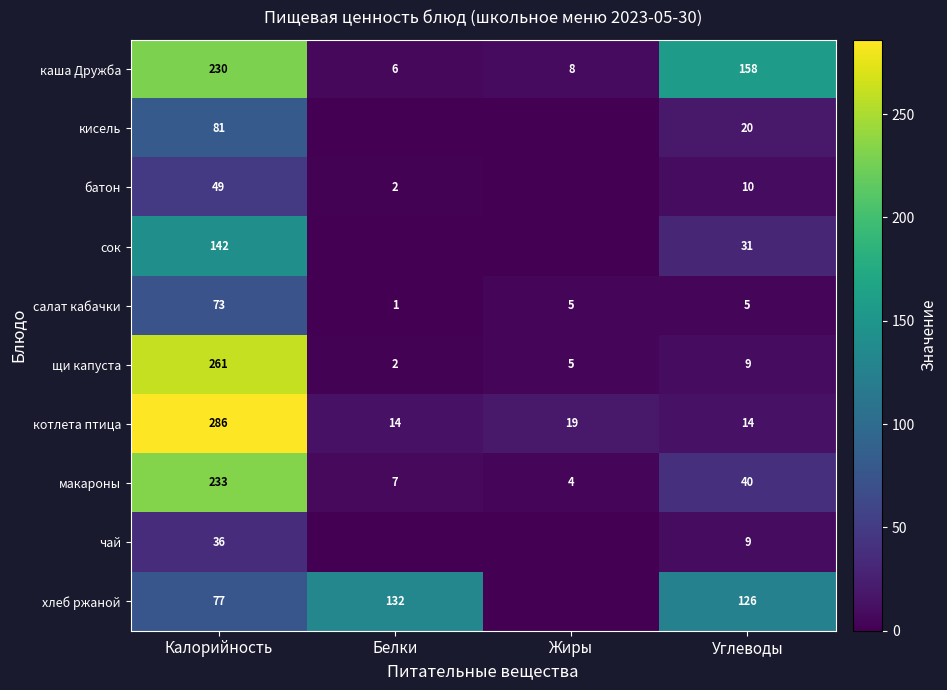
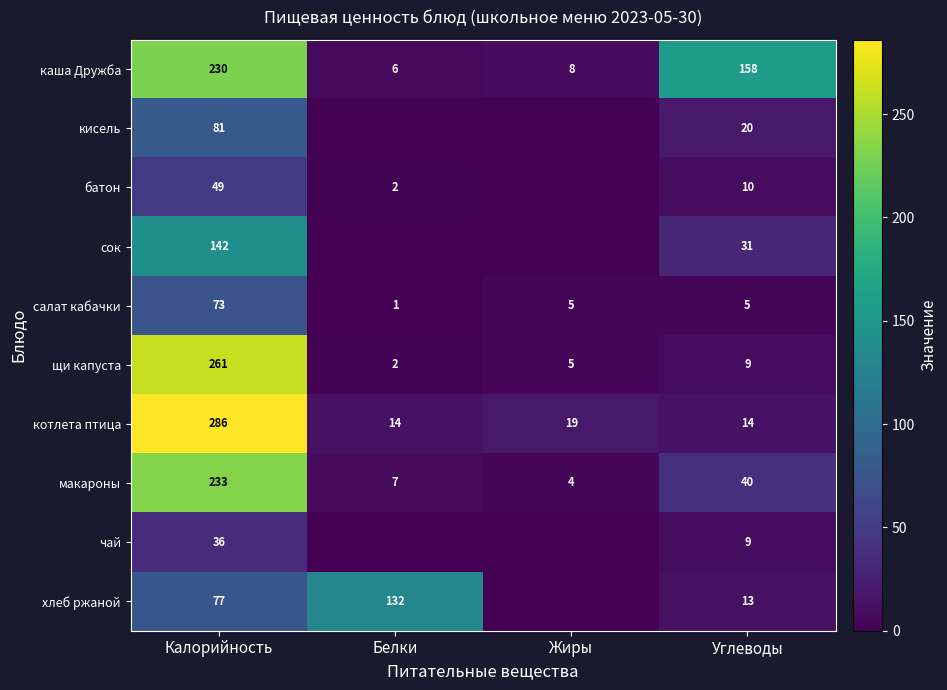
хлеб ржаной, Углеводы: 126 -> 13
